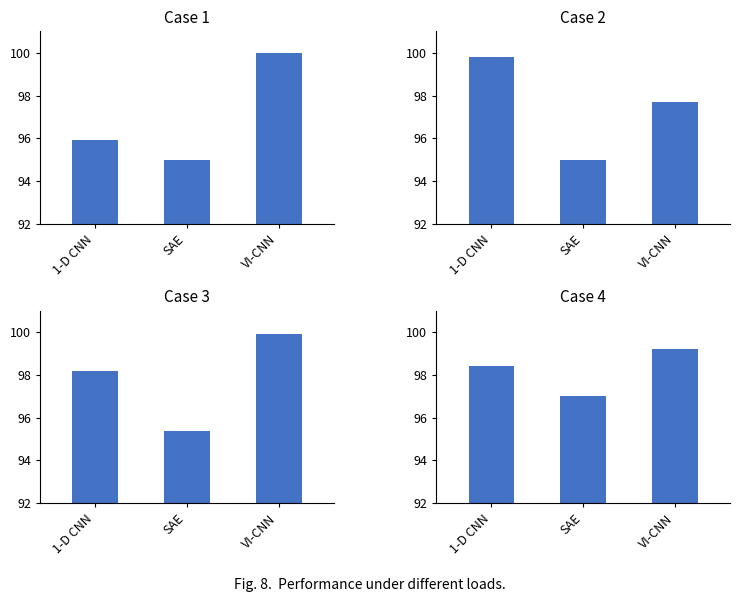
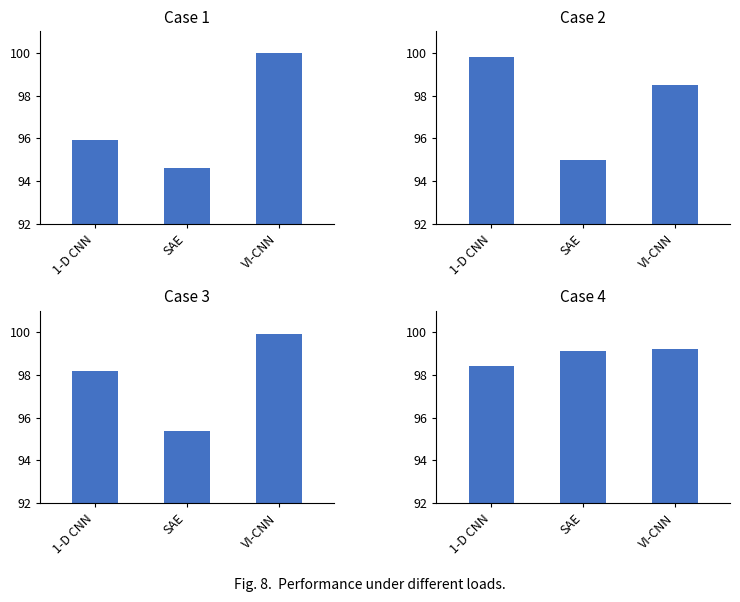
Case 1, SAE: 95.0 -> 94.6
Case 2, VI-CNN: 97.7 -> 98.5
Case 4, SAE: 97.0 -> 99.1
